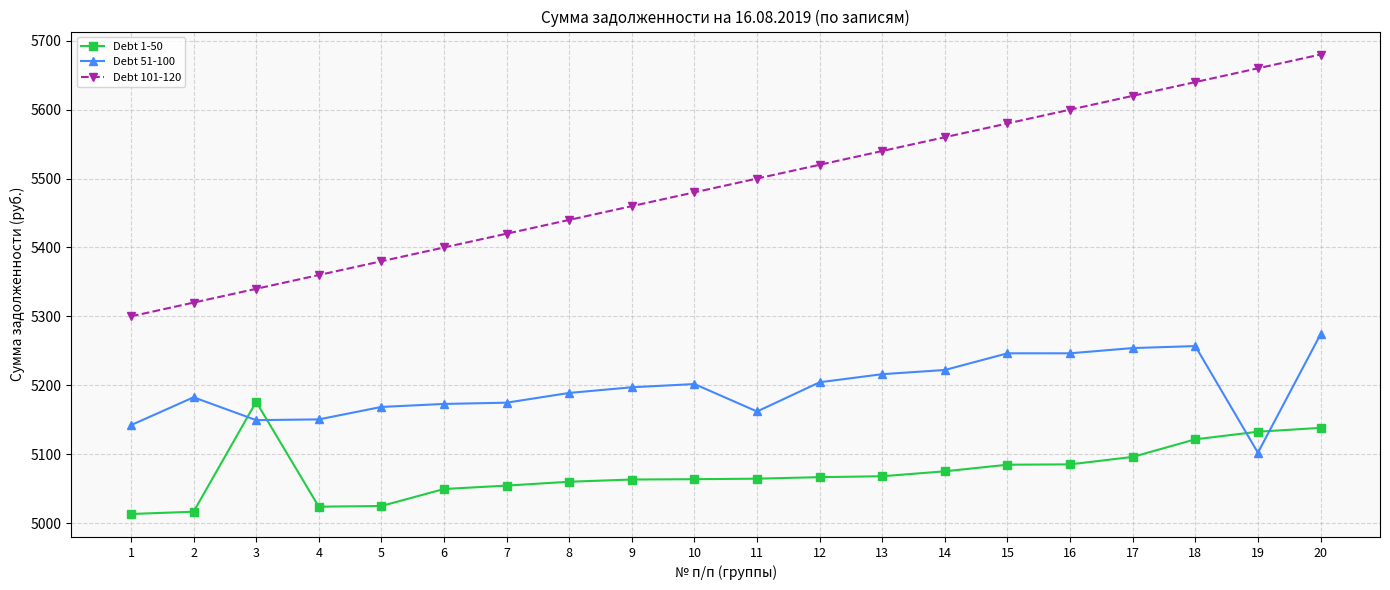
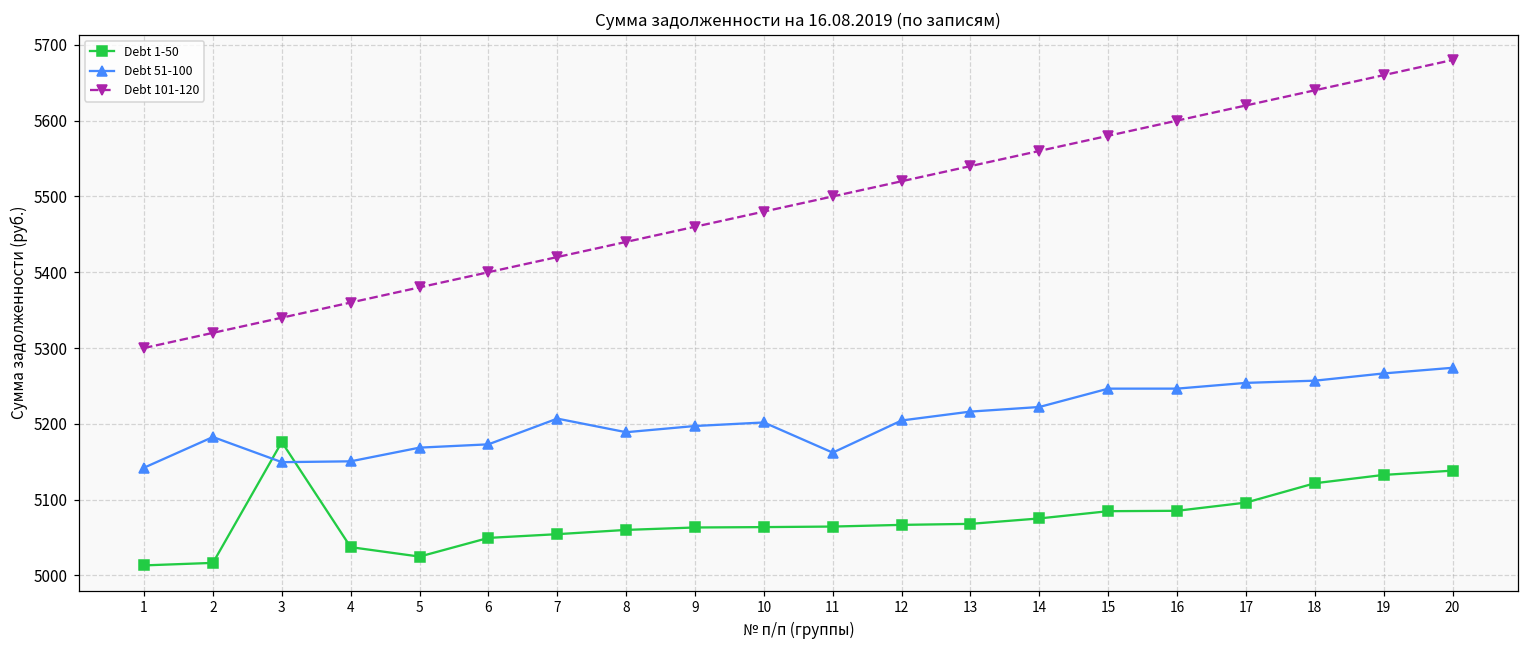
Debt 1-50, 4: 5020 -> 5040
Debt 51-100, 7: 5170 -> 5210
Debt 51-100, 19: 5100 -> 5270
